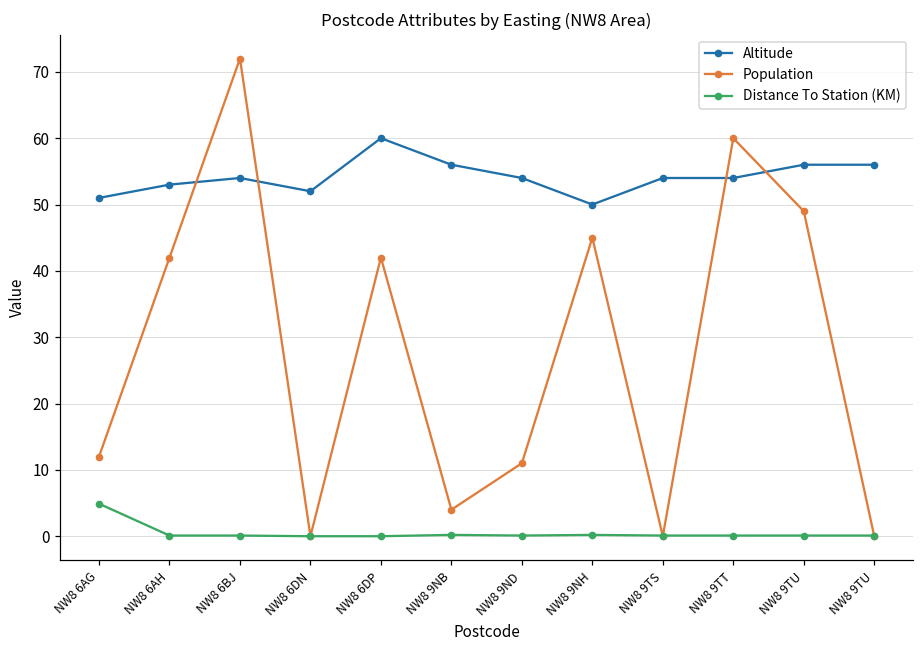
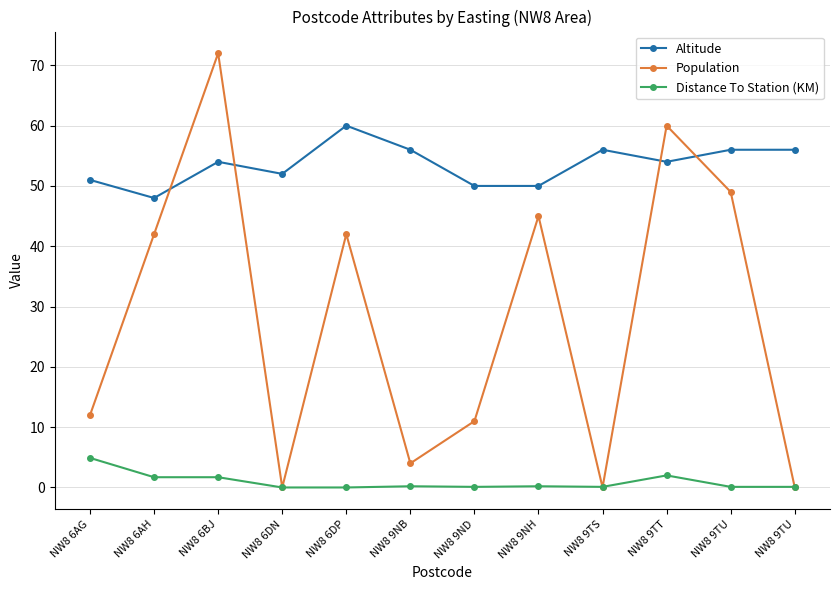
Altitude, NW8 6AH: 53 -> 48
Distance To Station (KM), NW8 6AH: 0 -> 2
Distance To Station (KM), NW8 6BJ: 0 -> 2
Altitude, NW8 9ND: 54 -> 50
Altitude, NW8 9TS: 54 -> 56
Distance To Station (KM), NW8 9TT: 0 -> 2
